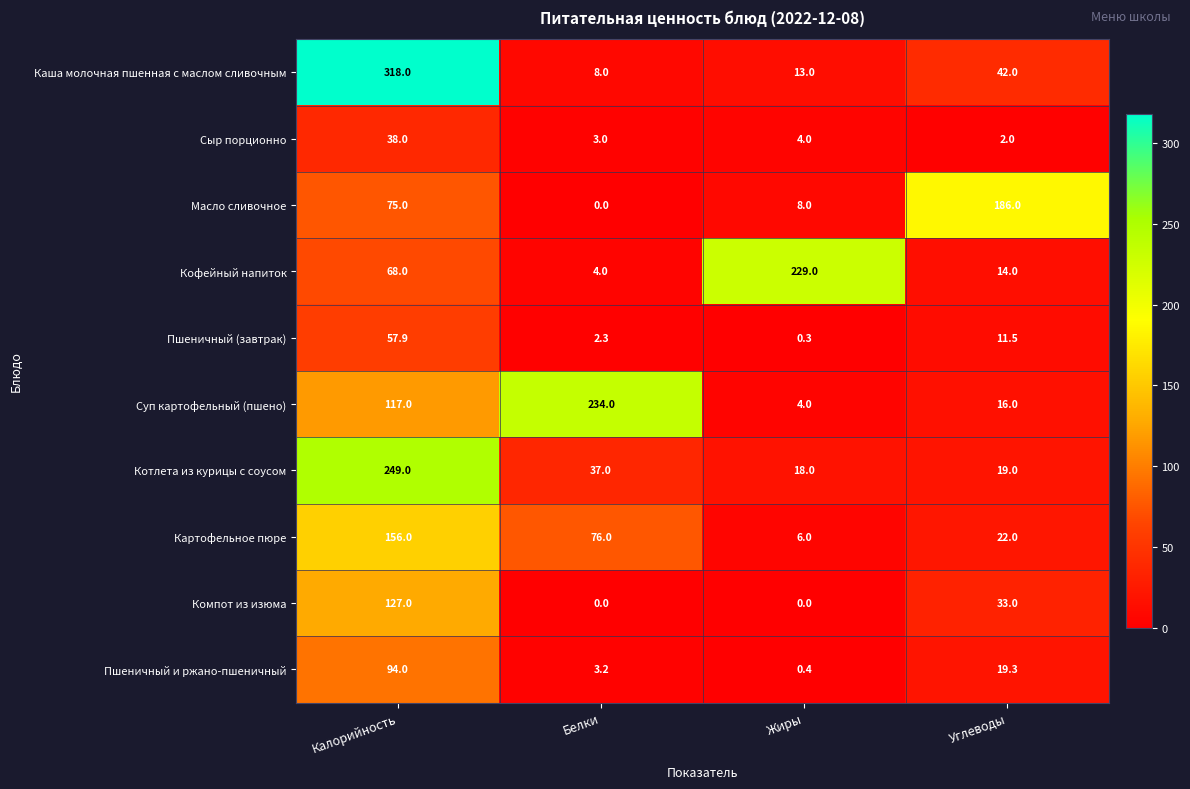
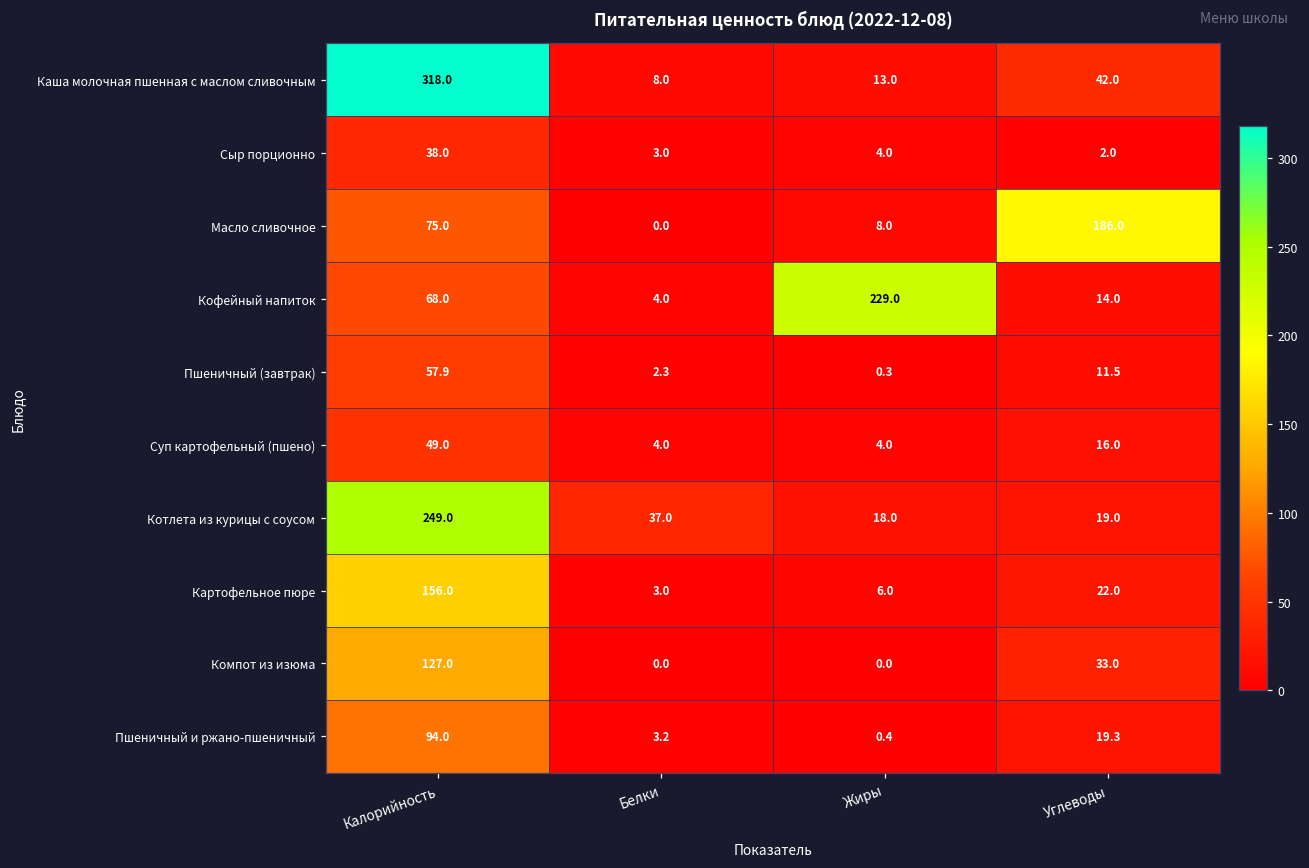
Суп картофельный (пшено), Калорийность: 117.0 -> 49.0
Суп картофельный (пшено), Белки: 234.0 -> 4.0
Картофельное пюре, Белки: 76.0 -> 3.0
